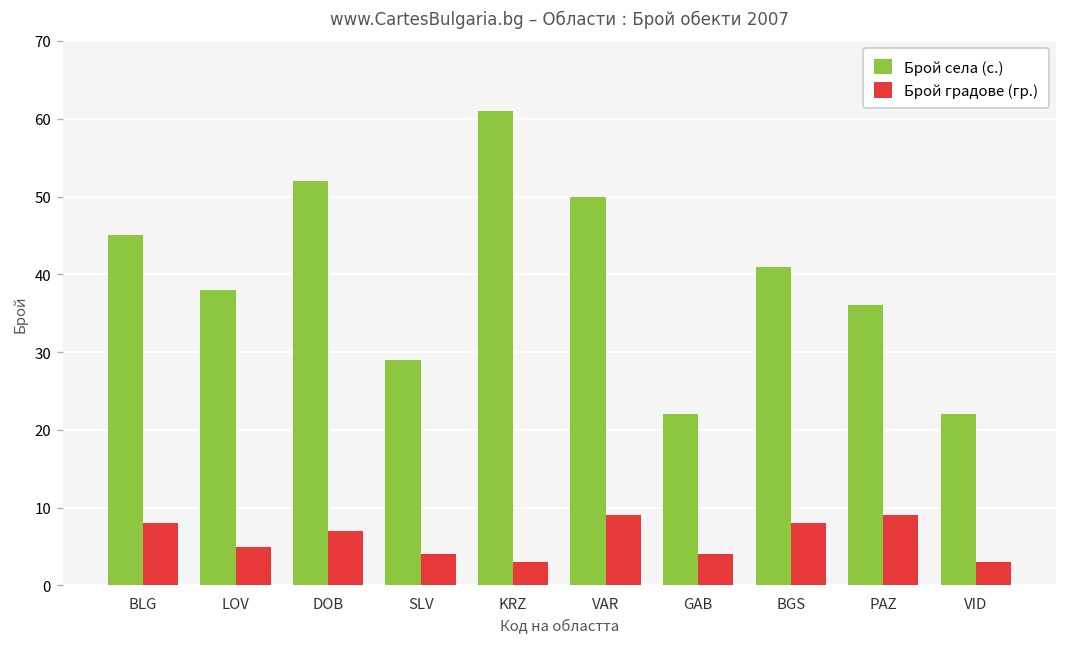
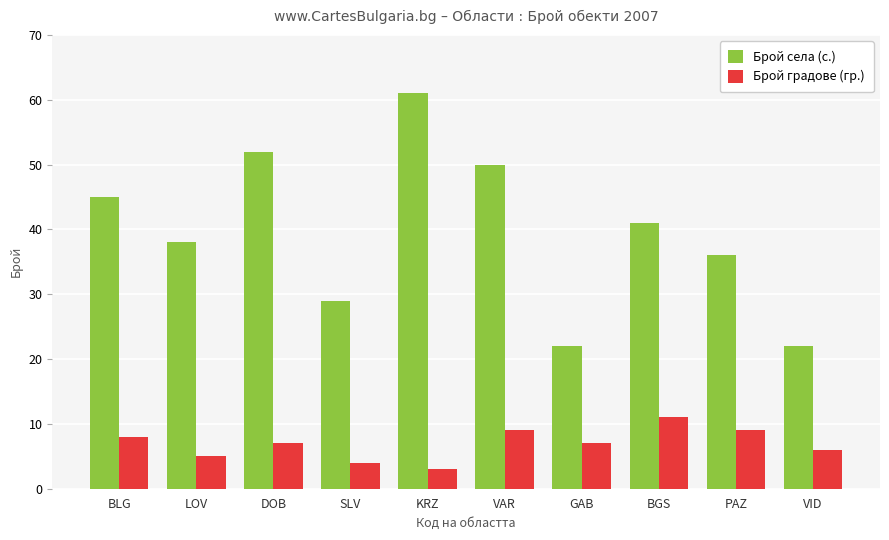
Брой градове (гр.), GAB: 4 -> 7
Брой градове (гр.), BGS: 8 -> 11
Брой градове (гр.), VID: 3 -> 6
